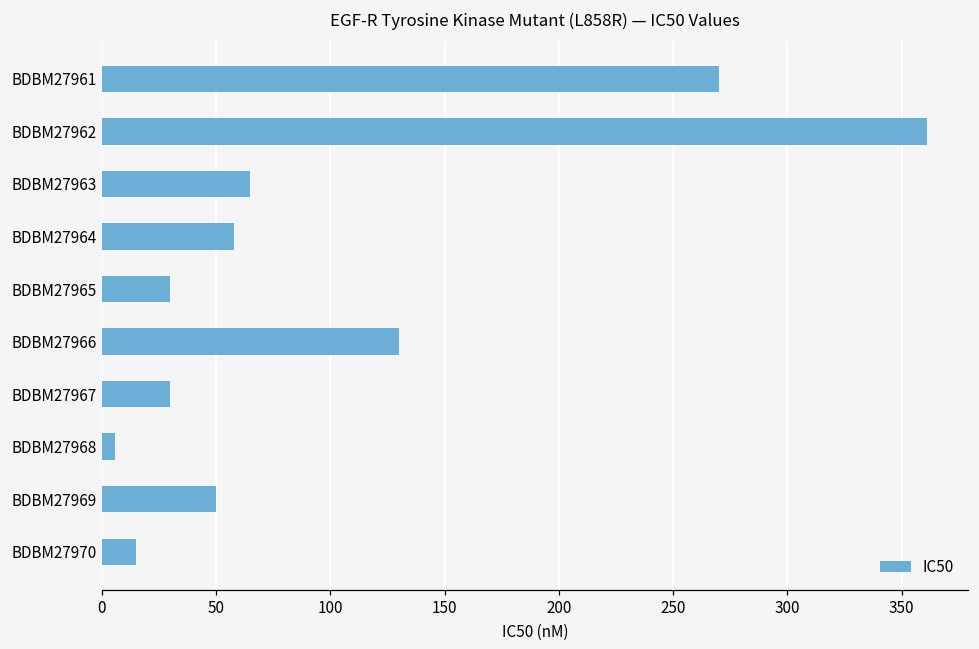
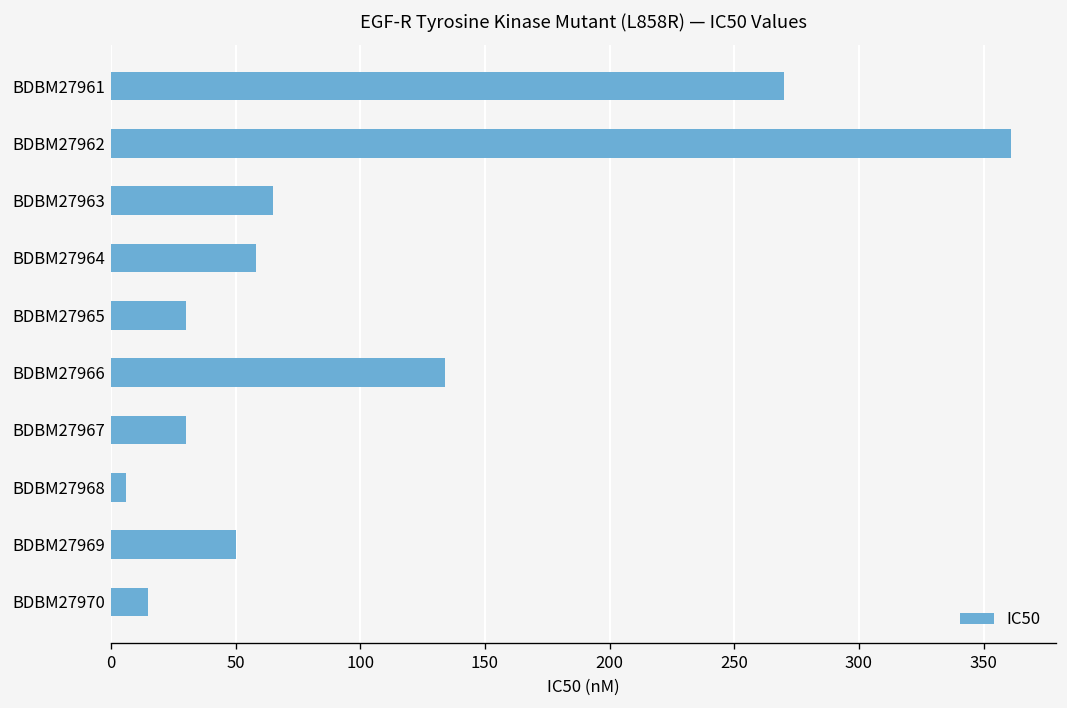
BDBM27966: 130 -> 134
